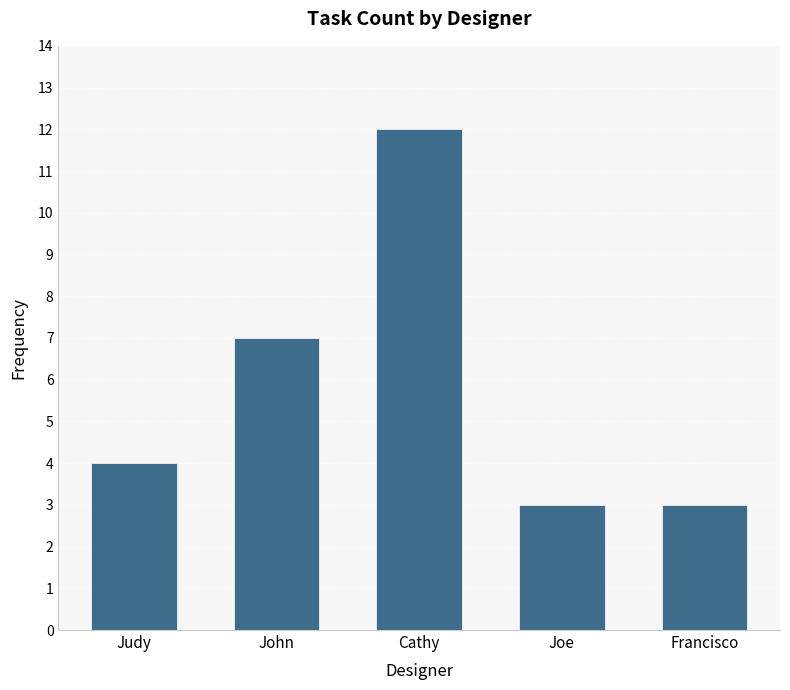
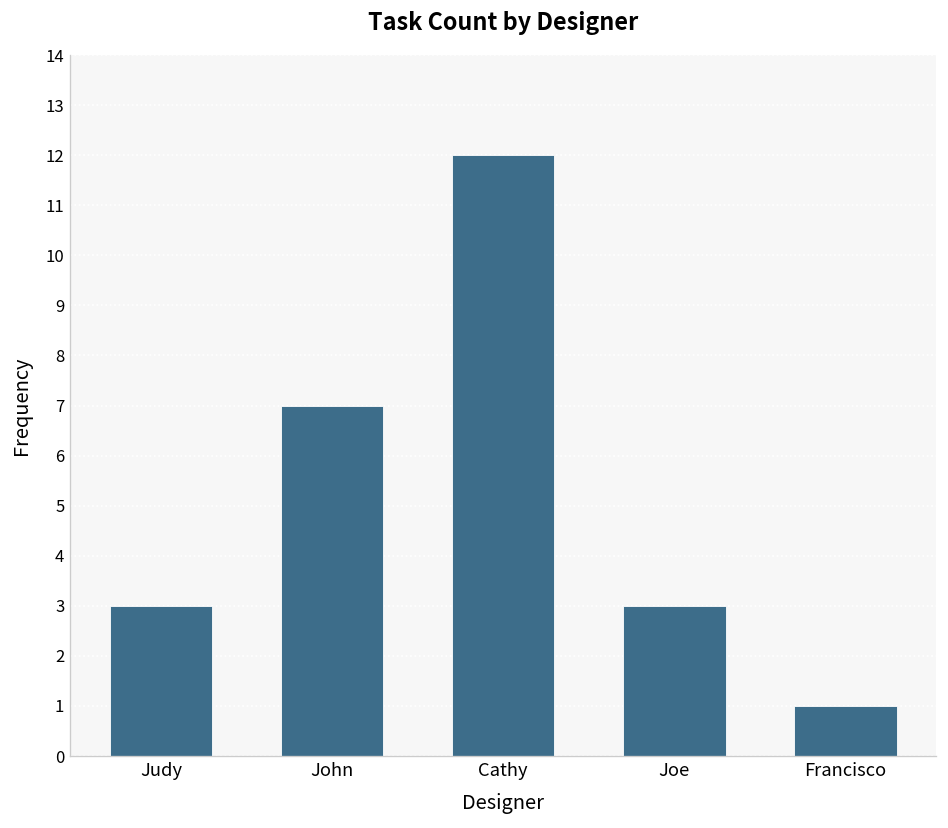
Judy: 4 -> 3
Francisco: 3 -> 1
